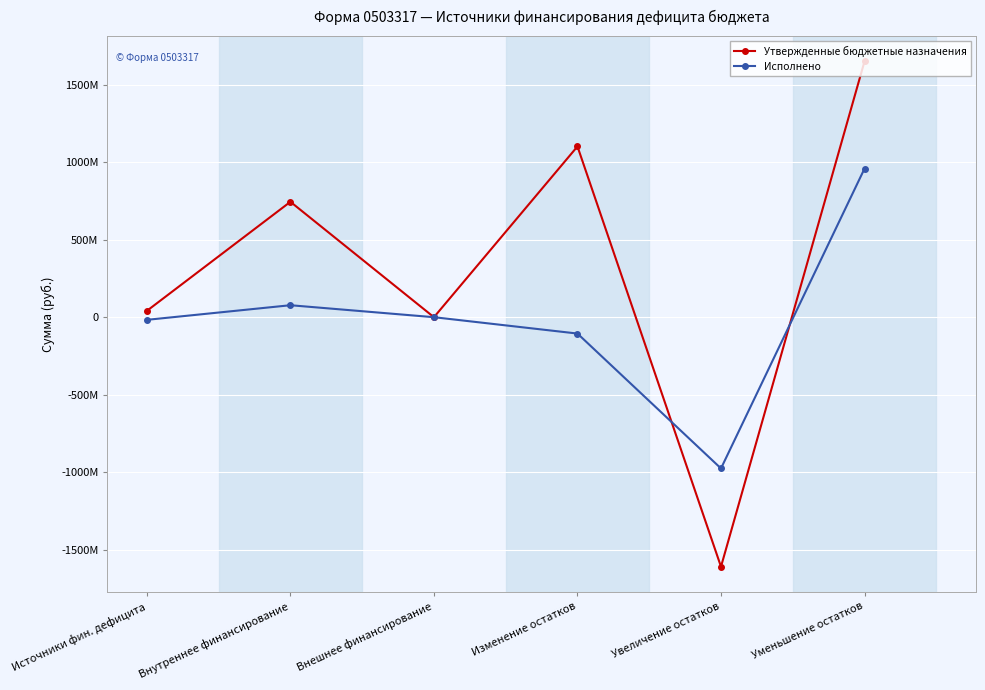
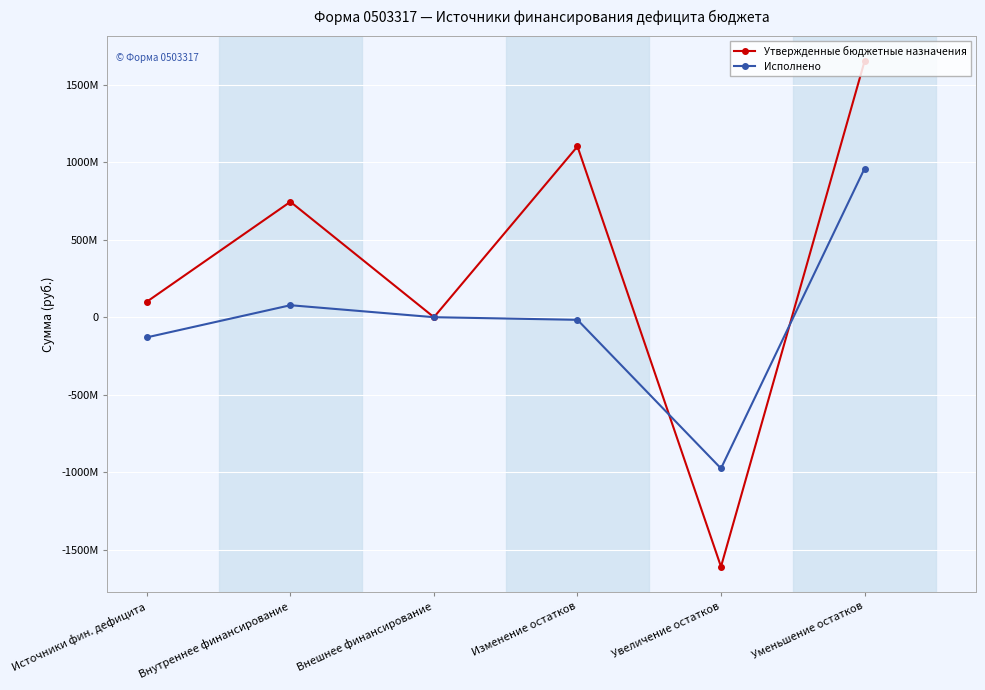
Утвержденные бюджетные назначения, Источники фин. дефицита: 40000000 -> 100000000
Исполнено, Источники фин. дефицита: -20000000 -> -130000000
Исполнено, Изменение остатков: -110000000 -> -20000000
